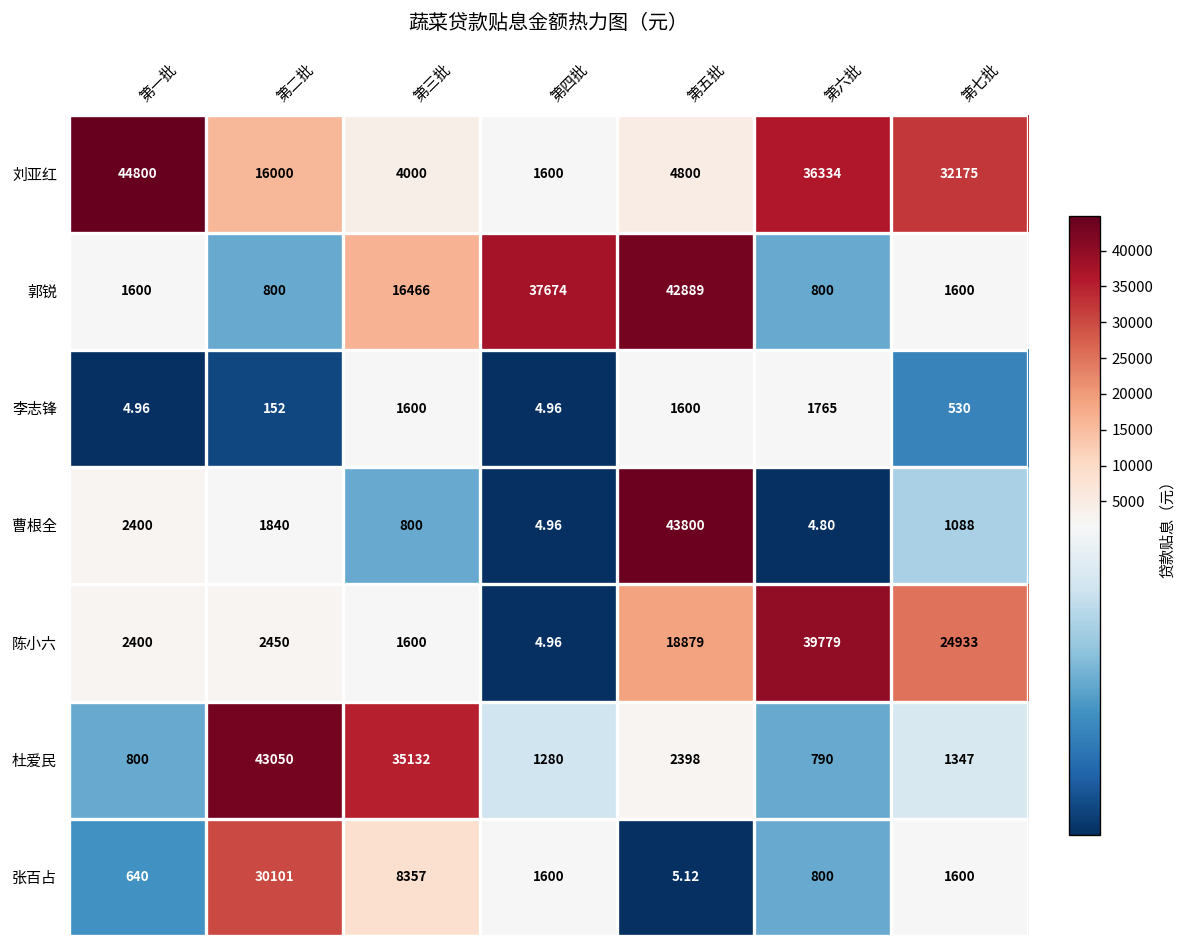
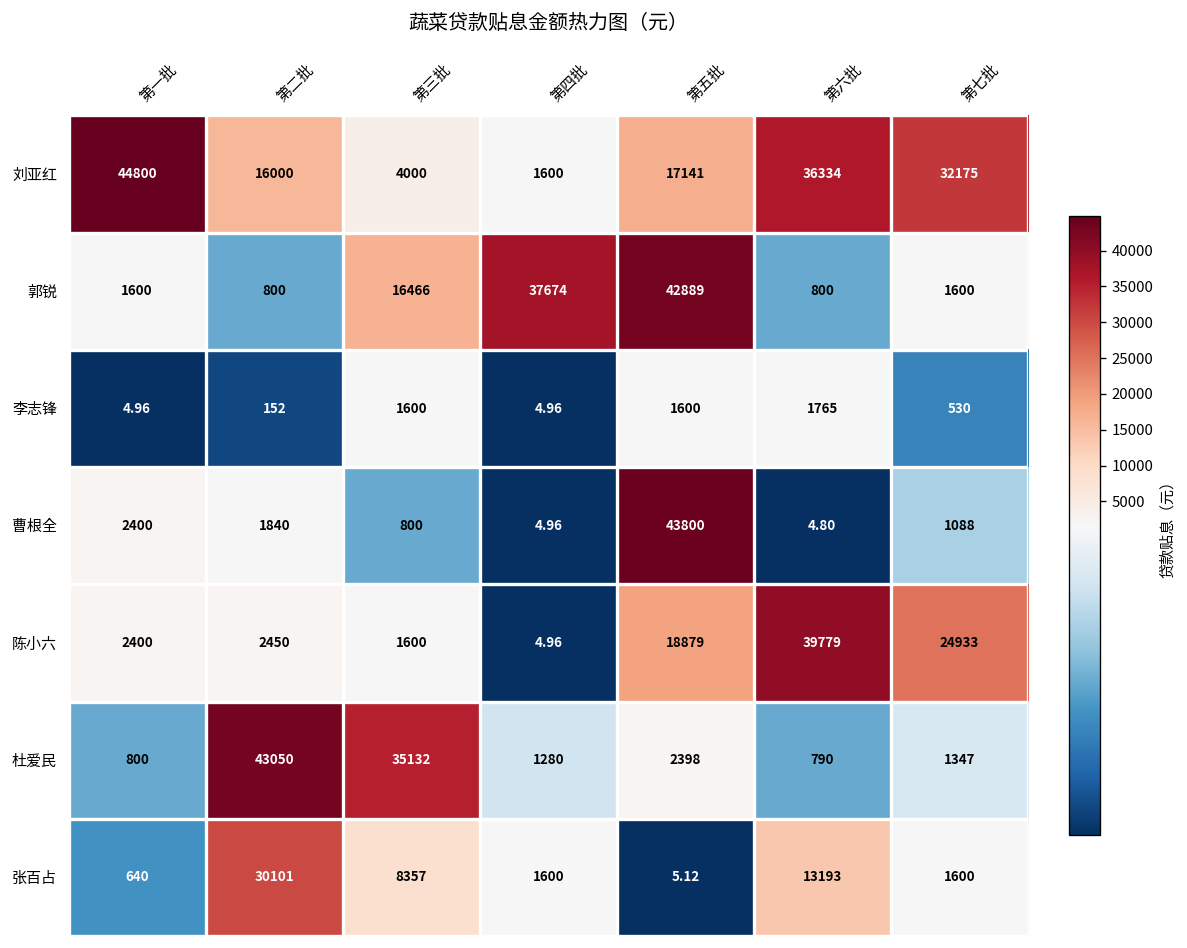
刘亚红, 第五批: 4800 -> 17141
张百占, 第六批: 800 -> 13193
